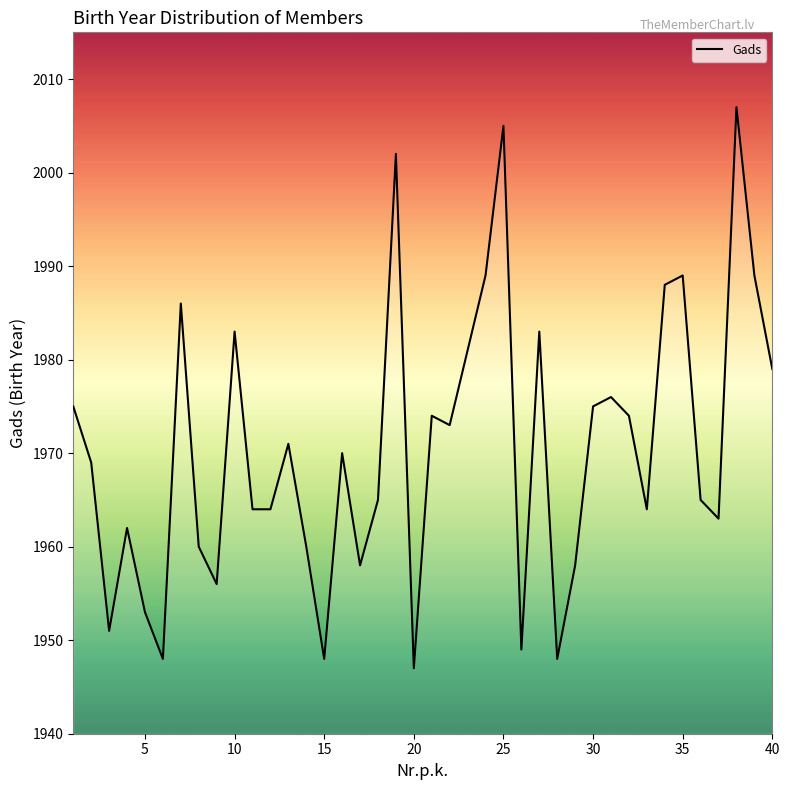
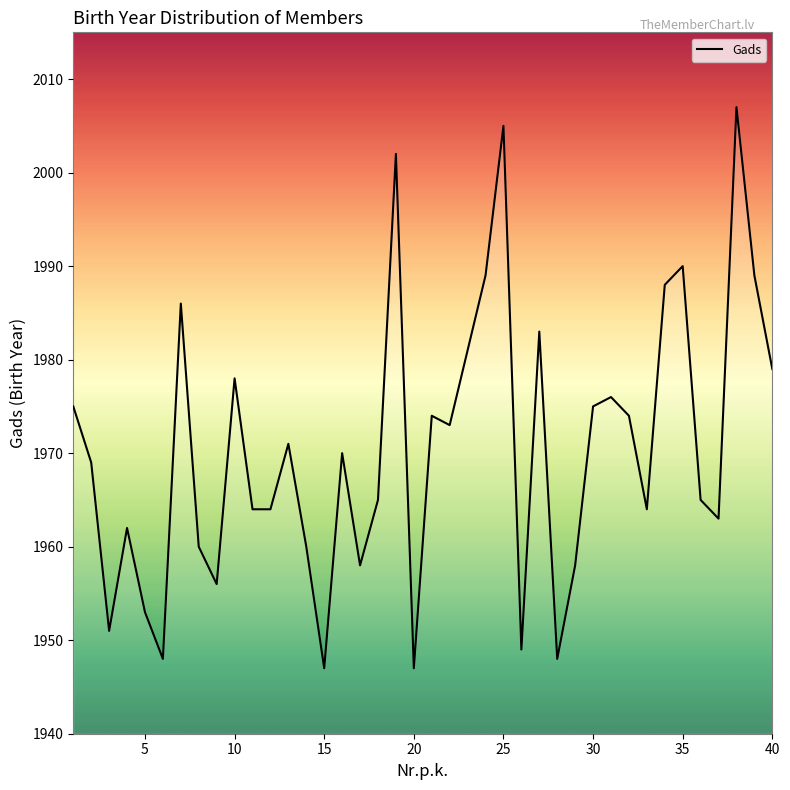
10: 1983 -> 1978
15: 1948 -> 1947
35: 1989 -> 1990
